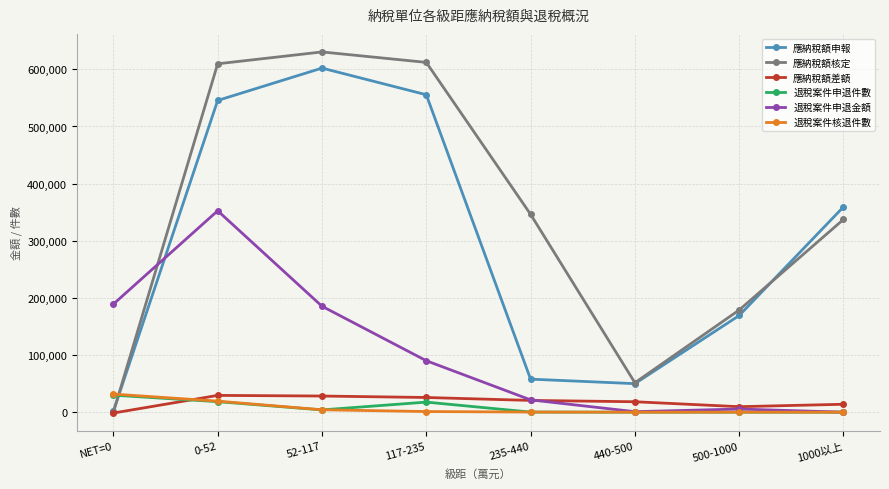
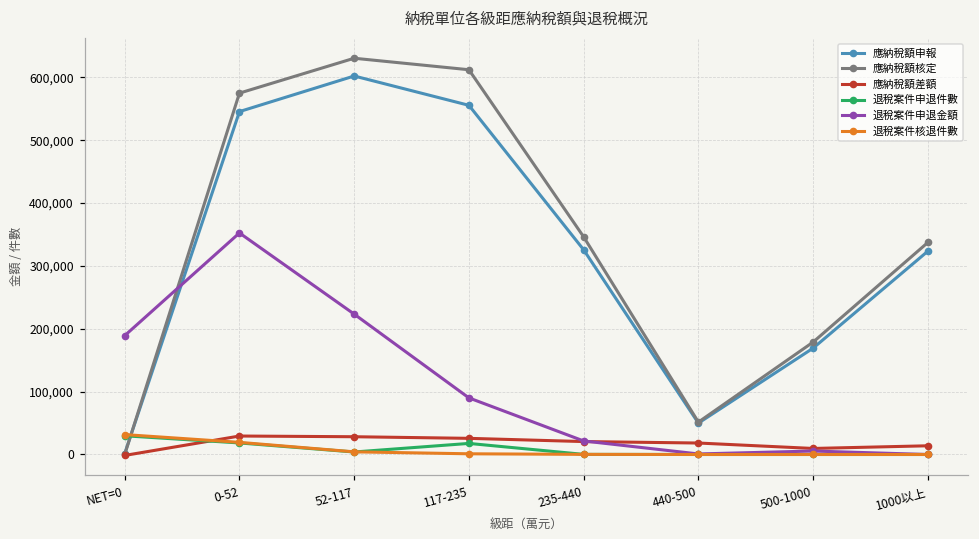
應納稅額核定, 0-52: 610,000 -> 570,000
退稅案件申退金額, 52-117: 190,000 -> 220,000
應納稅額申報, 235-440: 60,000 -> 330,000
應納稅額申報, 1000以上: 360,000 -> 320,000
